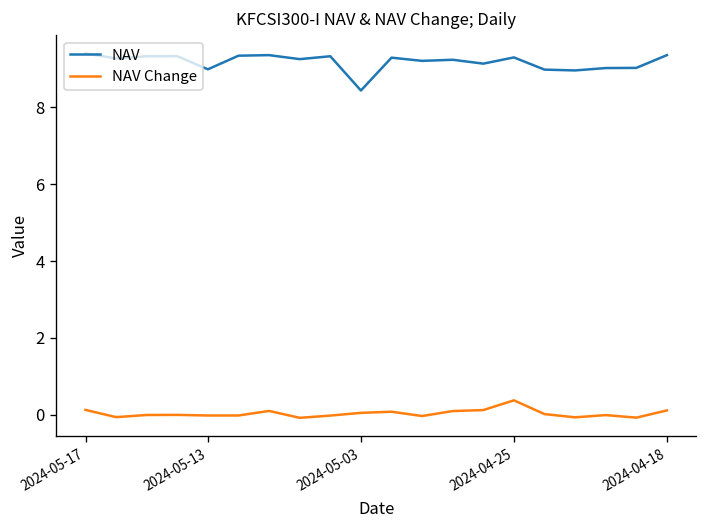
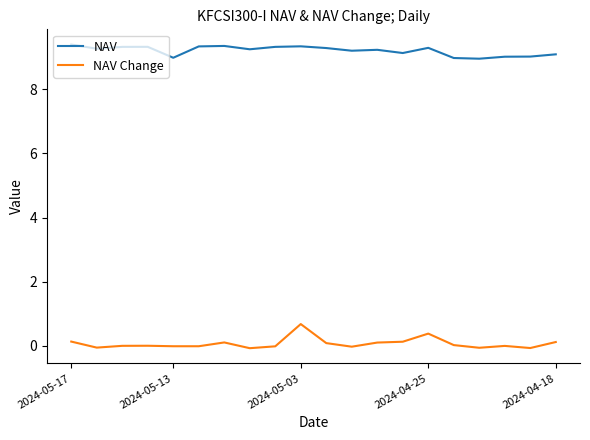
NAV, 2024-05-03: 8.4 -> 9.3
NAV Change, 2024-05-03: 0.1 -> 0.7
NAV, 2024-04-18: 9.4 -> 9.1
